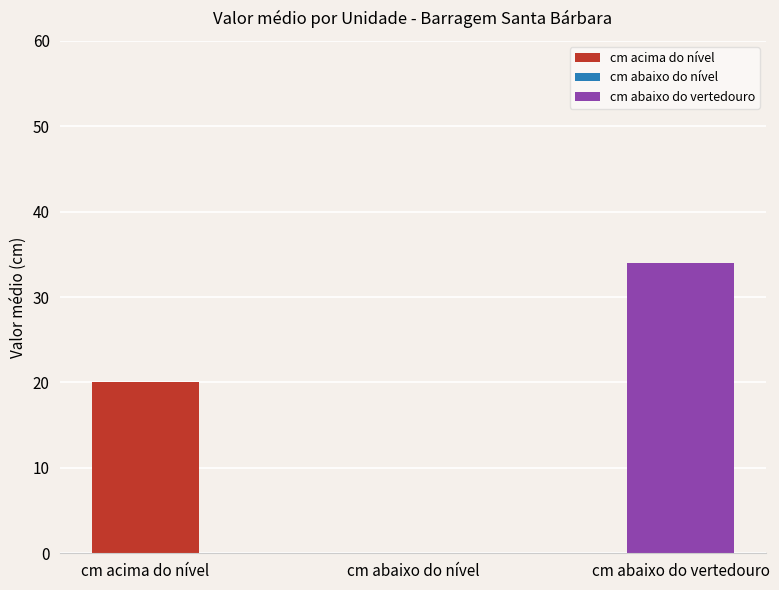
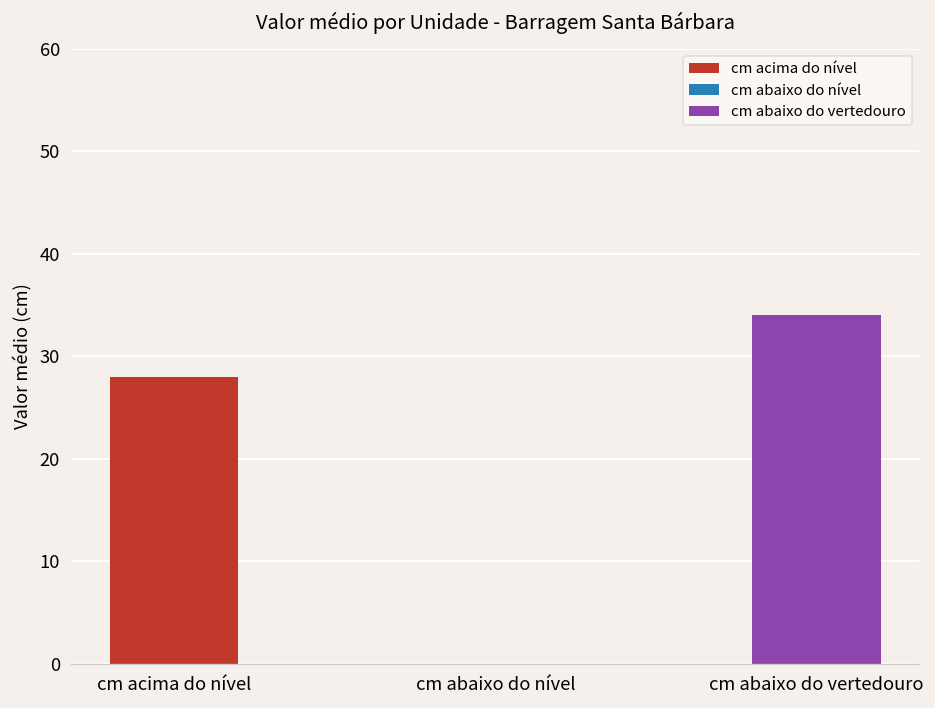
cm acima do nível: 20 -> 28
